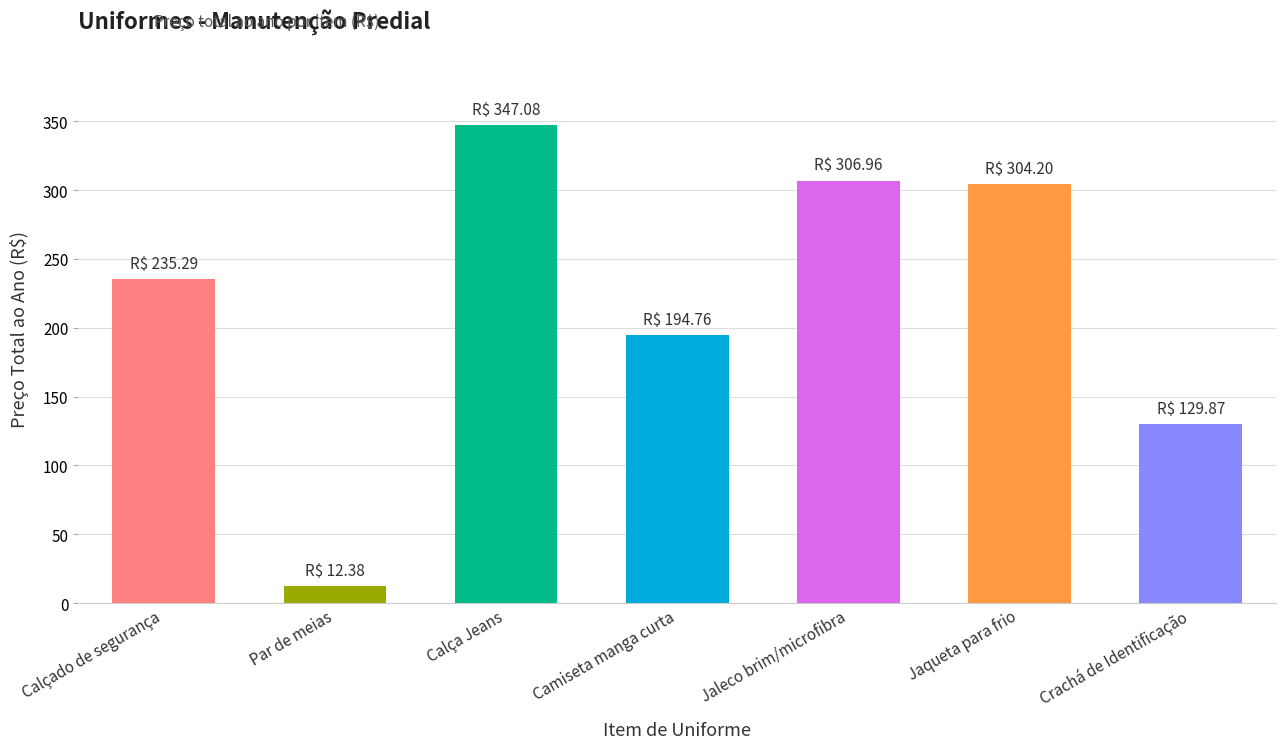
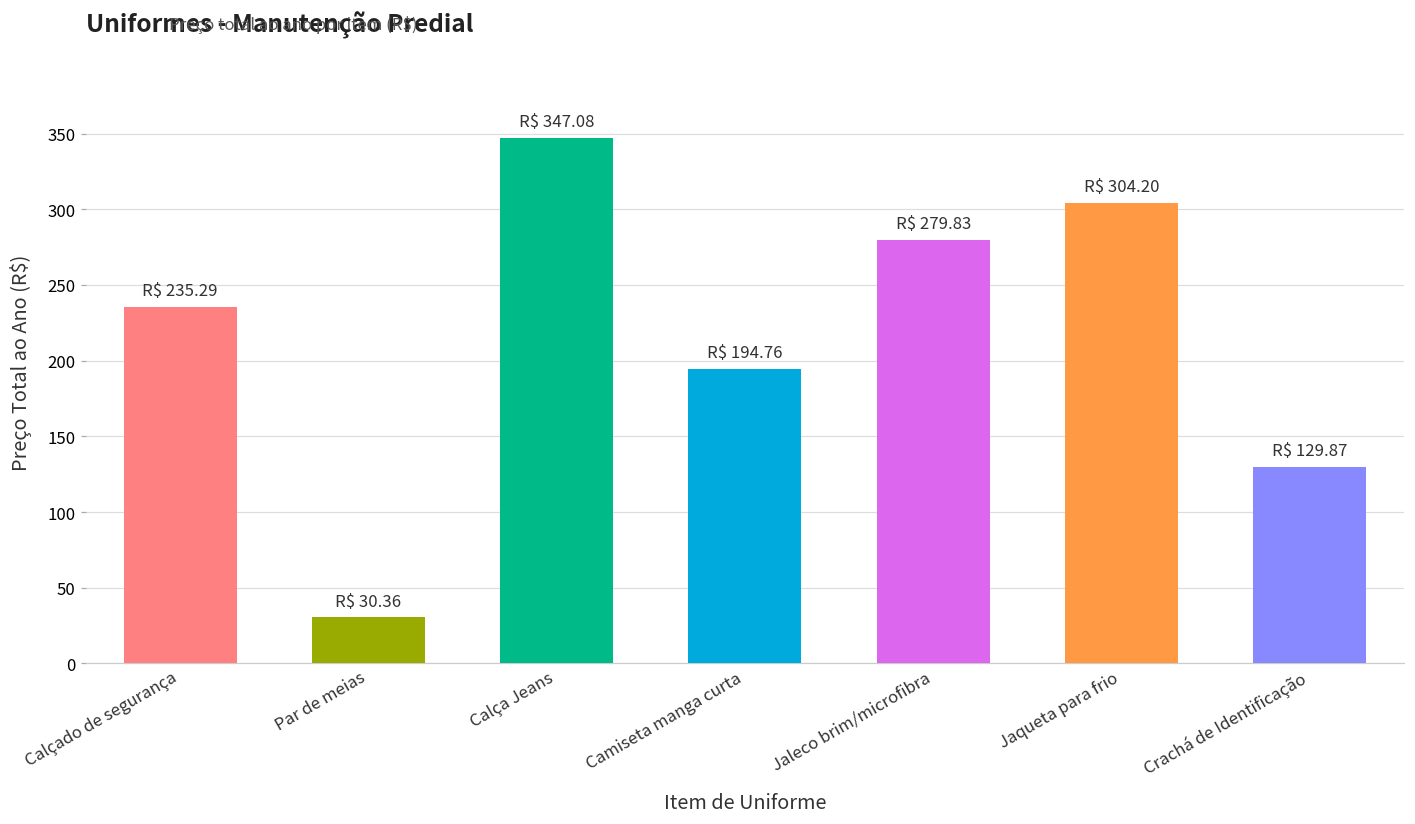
Par de meias: 12.38 -> 30.36
Jaleco brim/microfibra: 306.96 -> 279.83
